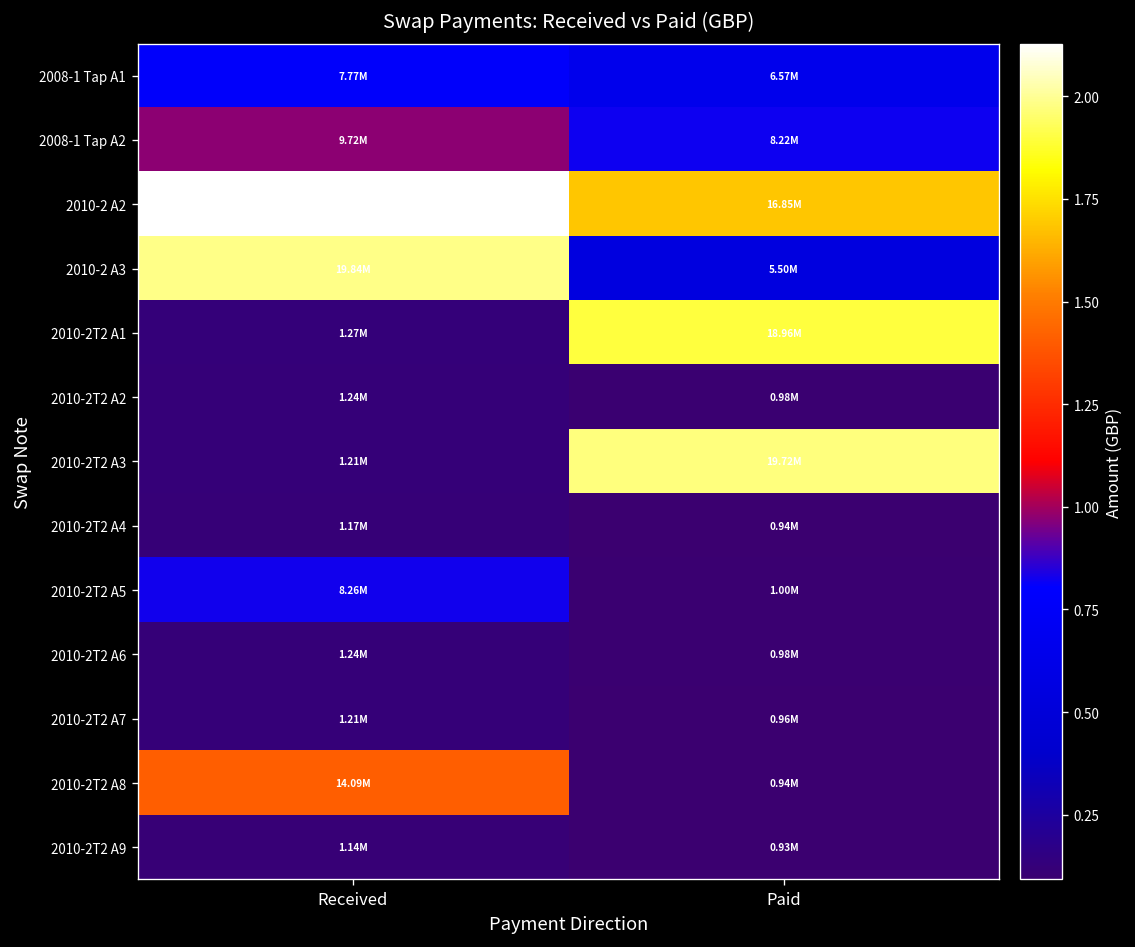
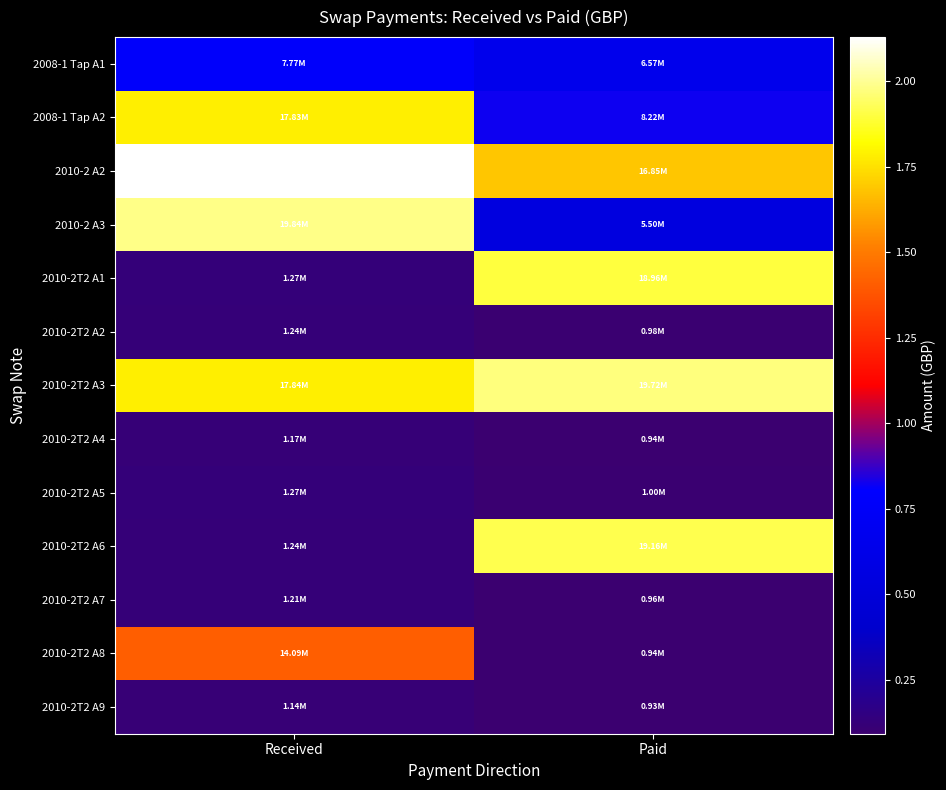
2008-1 Tap A2, Received: 9.72M -> 17.83M
2010-2T2 A3, Received: 1.21M -> 17.84M
2010-2T2 A5, Received: 8.26M -> 1.27M
2010-2T2 A6, Paid: 0.98M -> 19.16M
